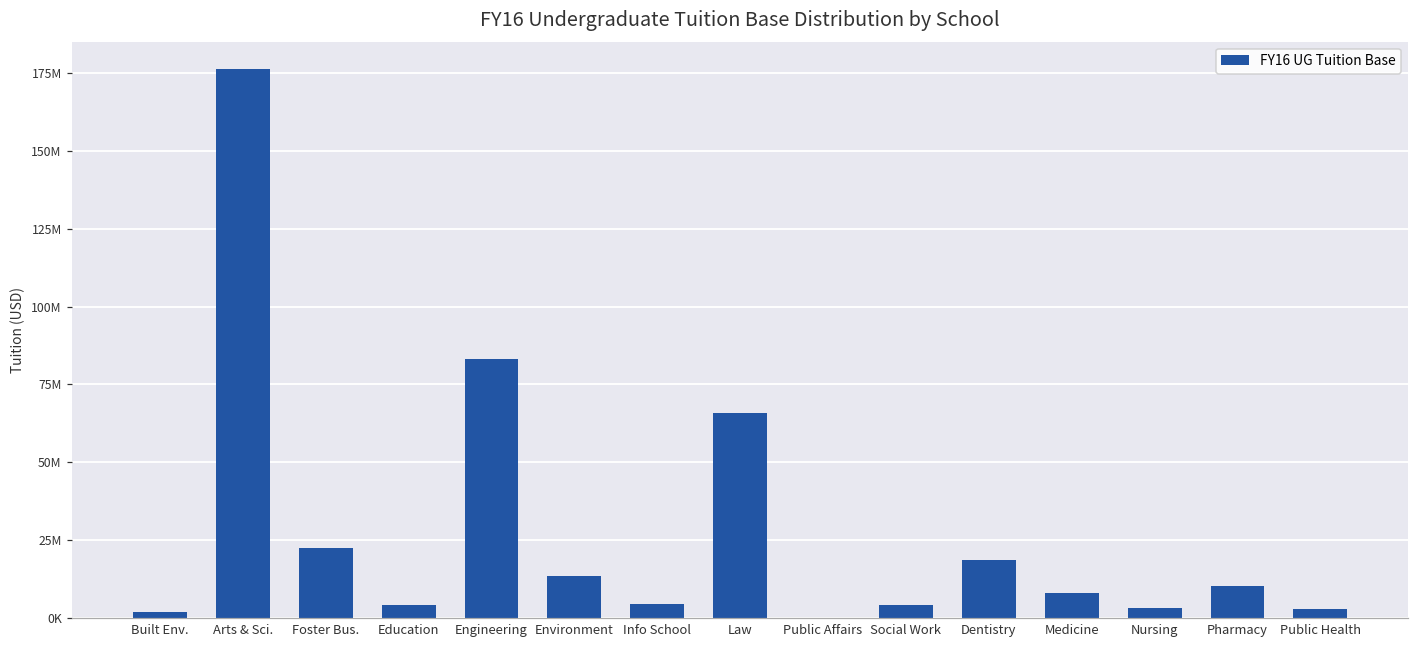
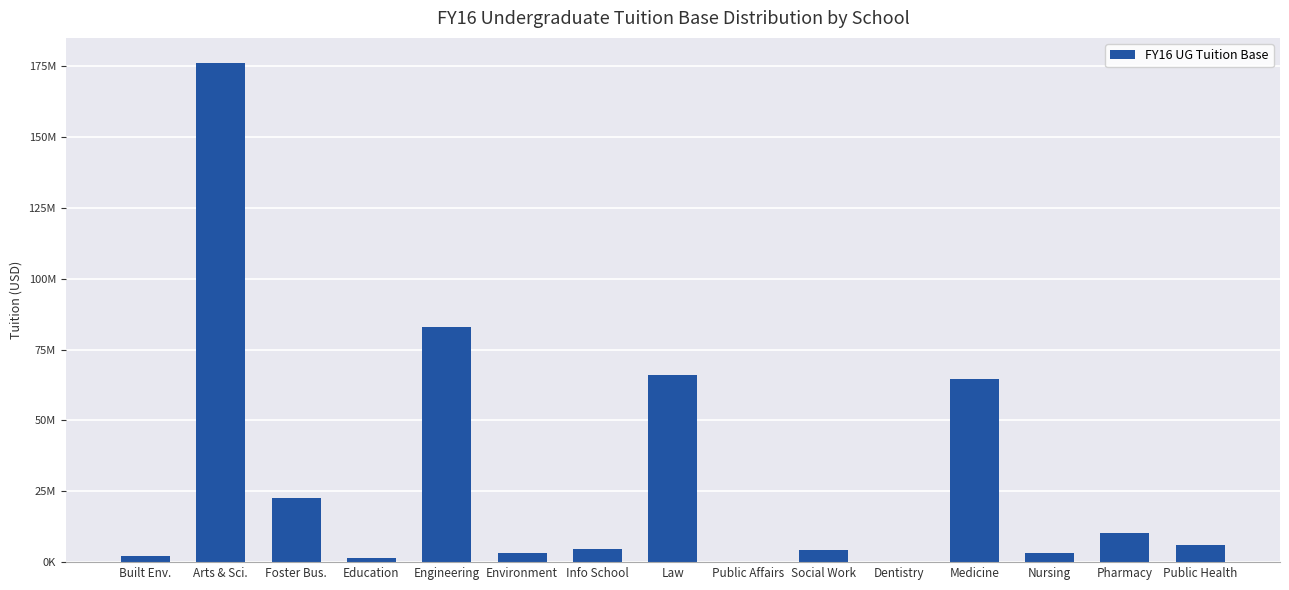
Education: 4000000 -> 1000000
Environment: 13000000 -> 3000000
Dentistry: 19000000 -> 0
Medicine: 8000000 -> 65000000
Public Health: 3000000 -> 6000000
